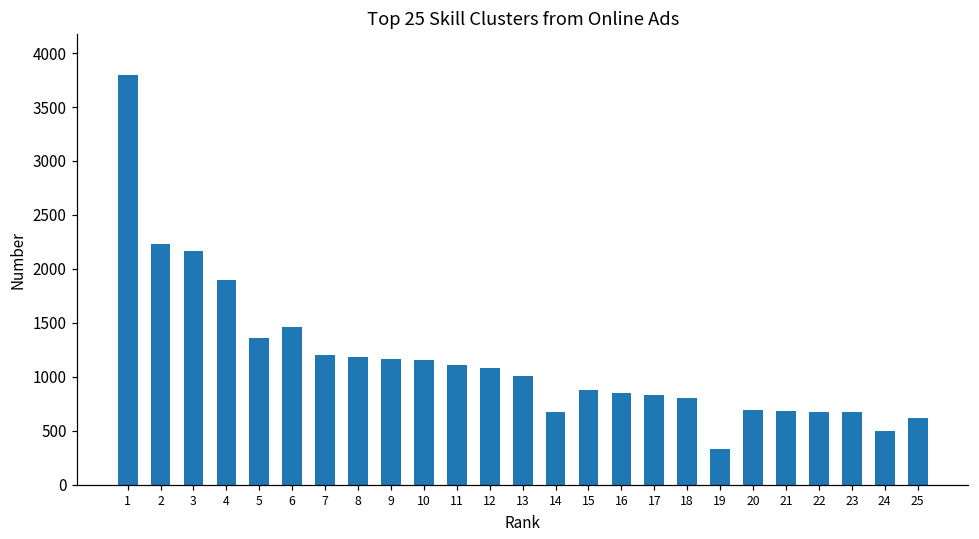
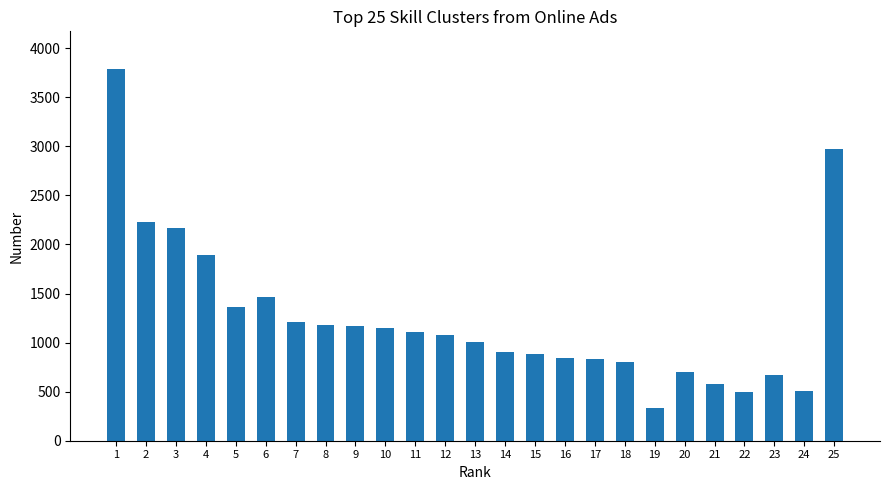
14: 700 -> 900
21: 700 -> 600
22: 700 -> 500
25: 600 -> 3000
